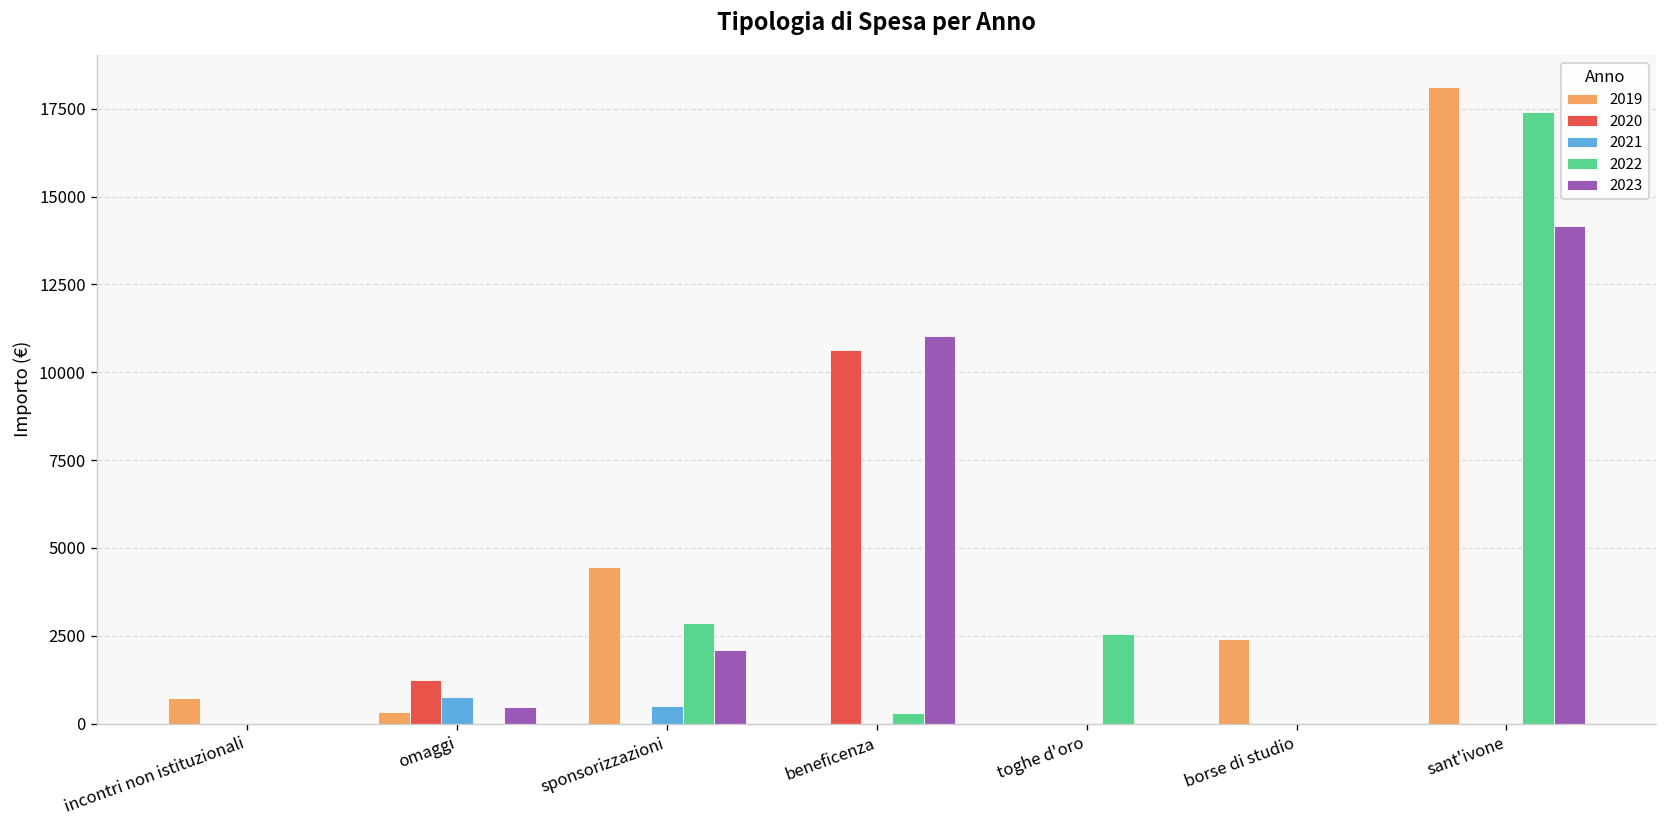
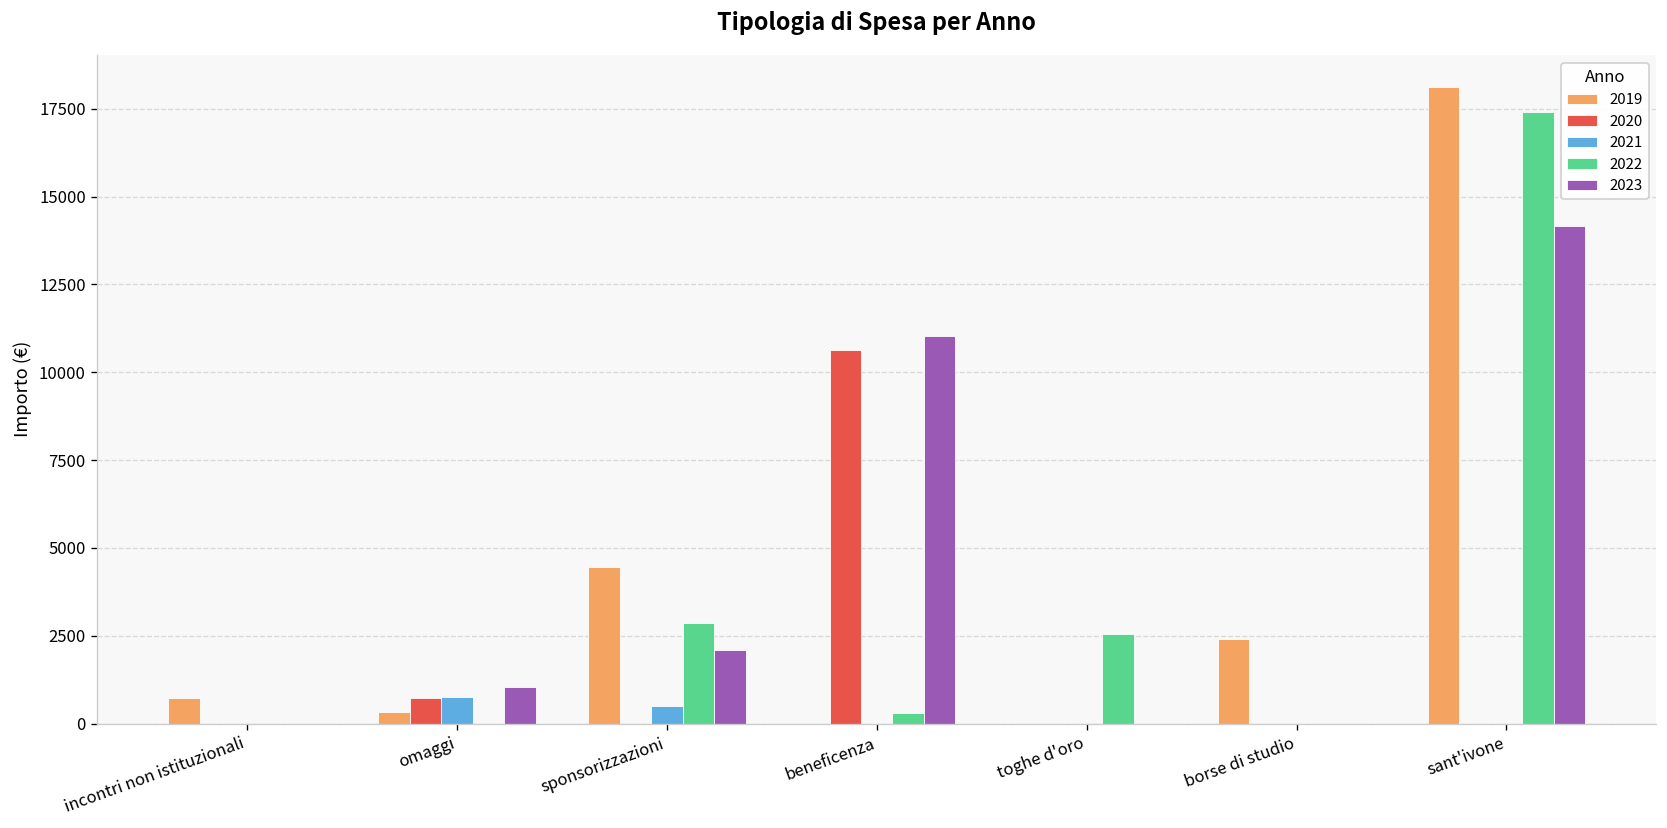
2020, omaggi: 1200 -> 700
2023, omaggi: 500 -> 1000
